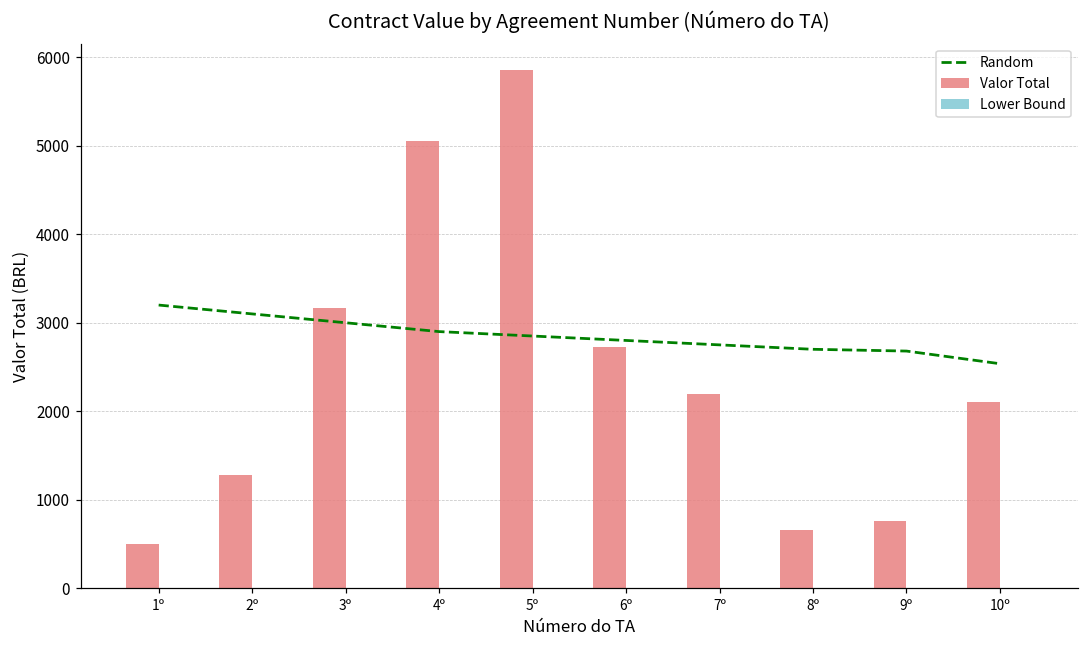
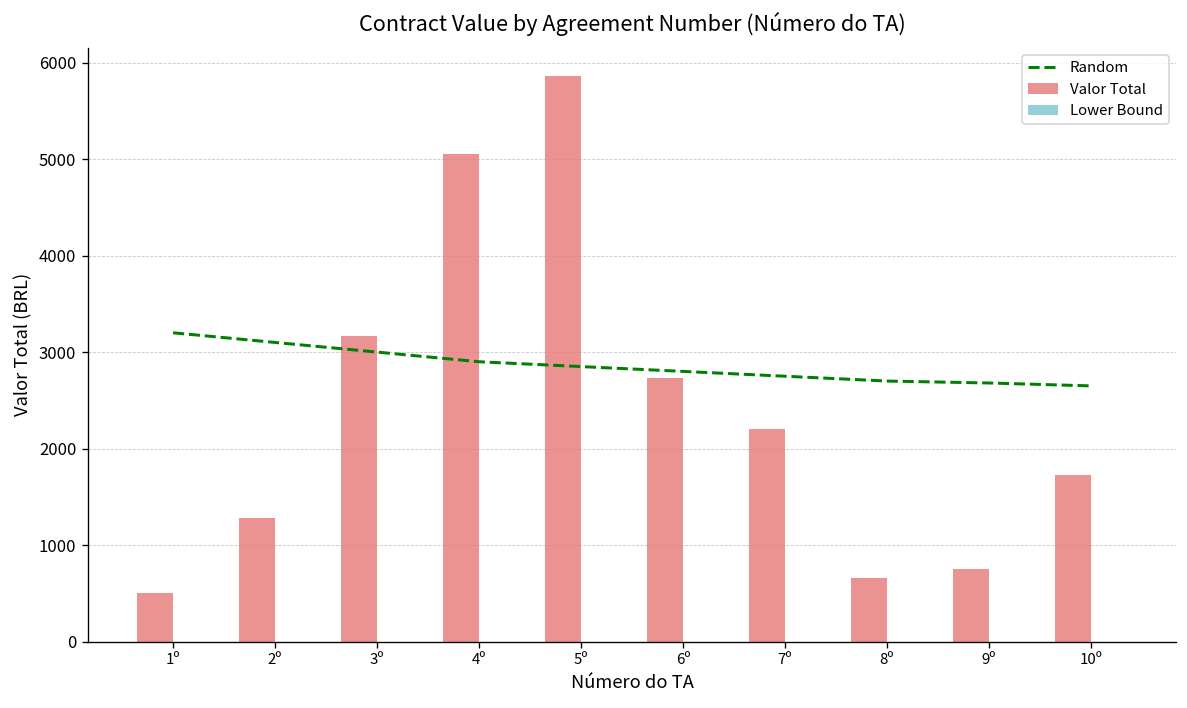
Valor Total, 10º: 2100 -> 1700
Random, 10º: 2500 -> 2700
